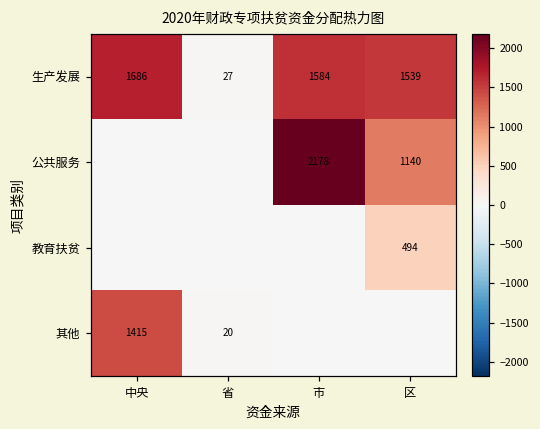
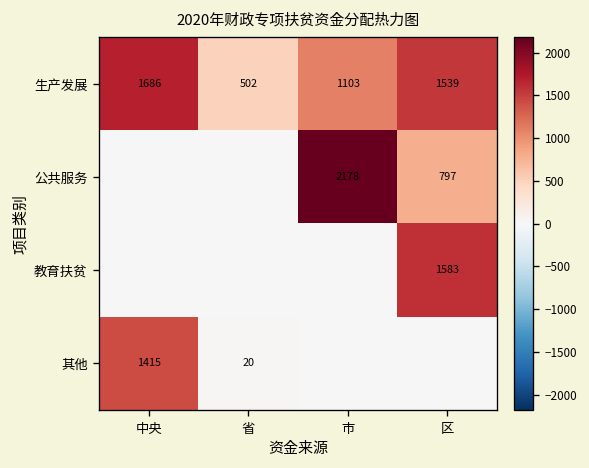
生产发展, 省: 27 -> 502
生产发展, 市: 1584 -> 1103
公共服务, 区: 1140 -> 797
教育扶贫, 区: 494 -> 1583
